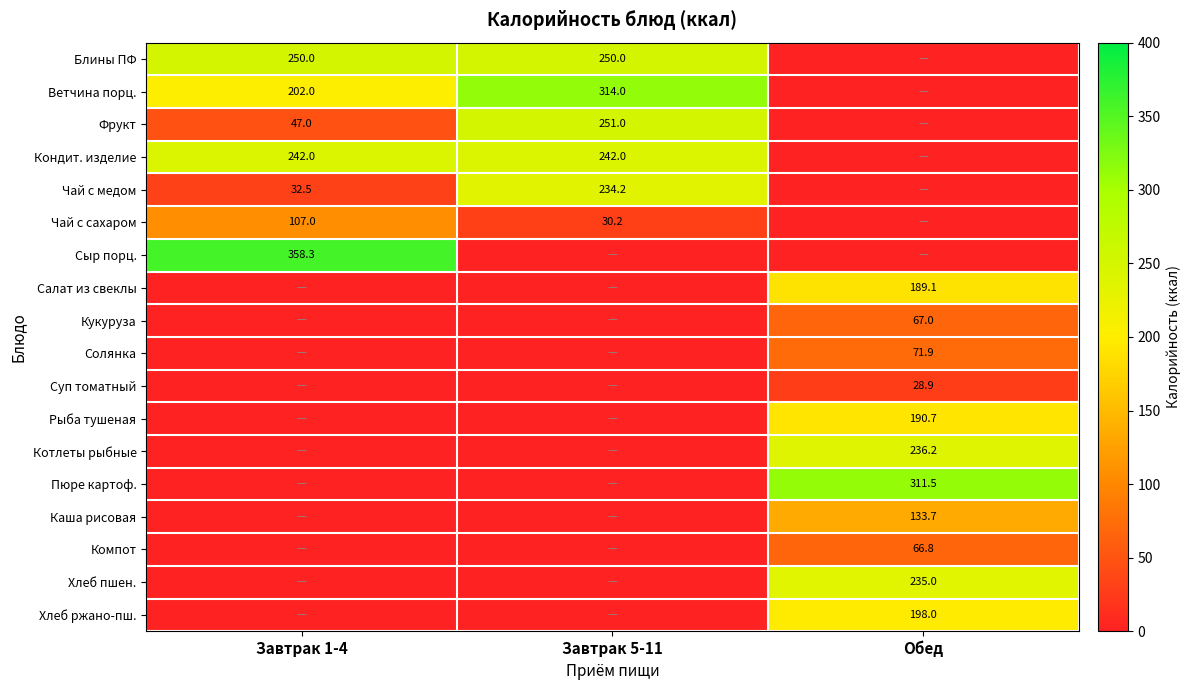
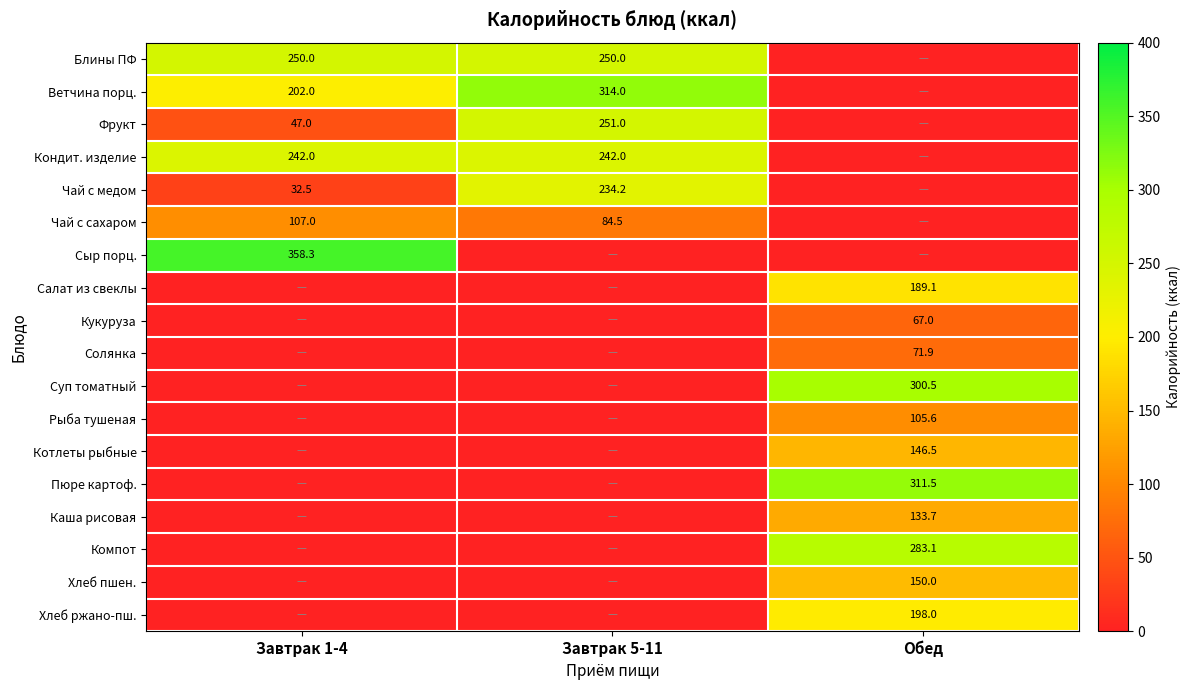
Чай с сахаром, Завтрак 5-11: 30.2 -> 84.5
Суп томатный, Обед: 28.9 -> 300.5
Рыба тушеная, Обед: 190.7 -> 105.6
Котлеты рыбные, Обед: 236.2 -> 146.5
Компот, Обед: 66.8 -> 283.1
Хлеб пшен., Обед: 235.0 -> 150.0
